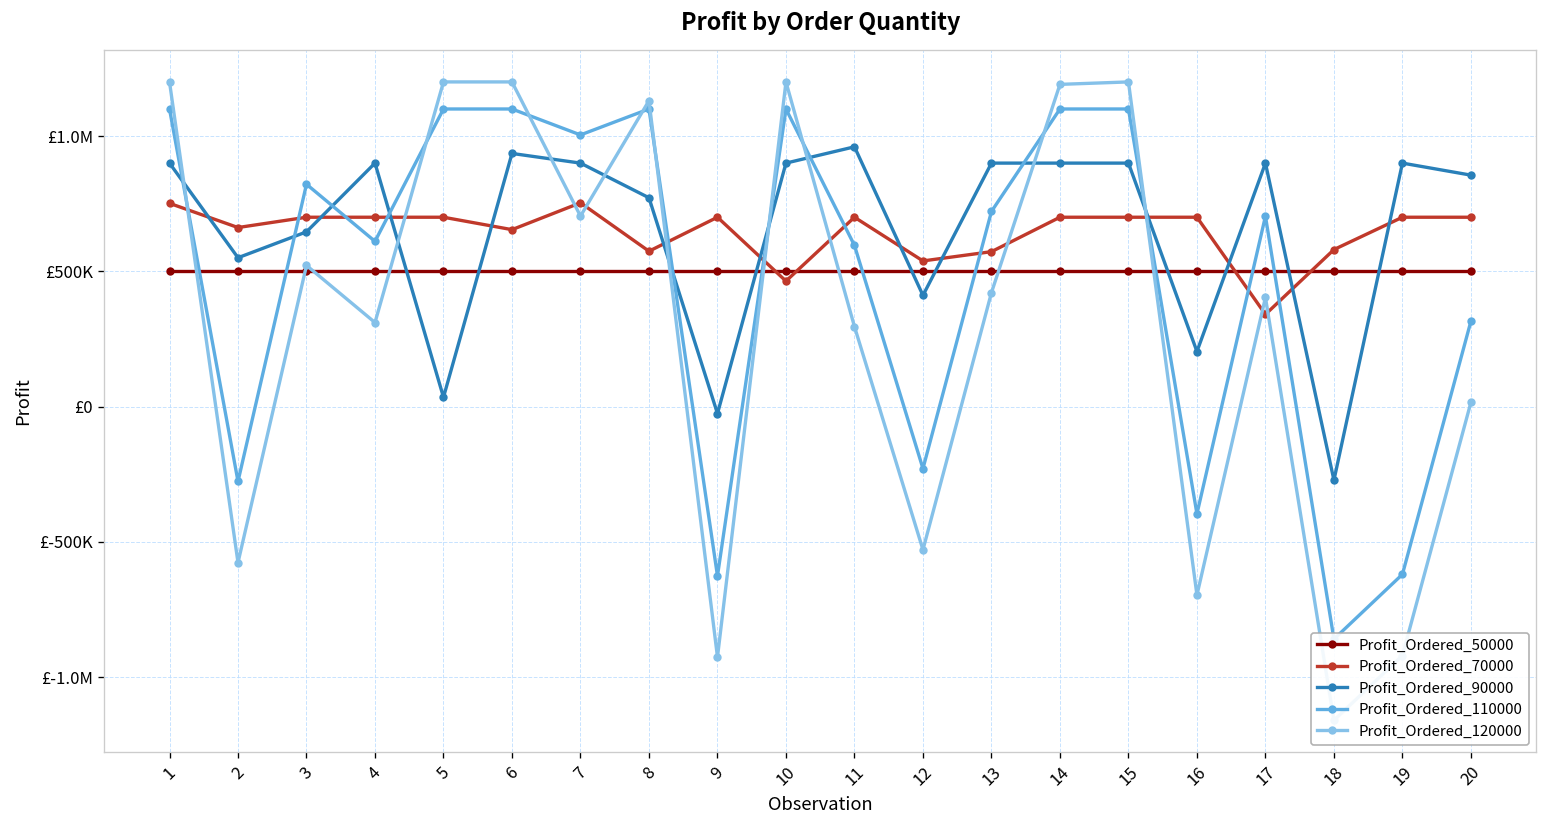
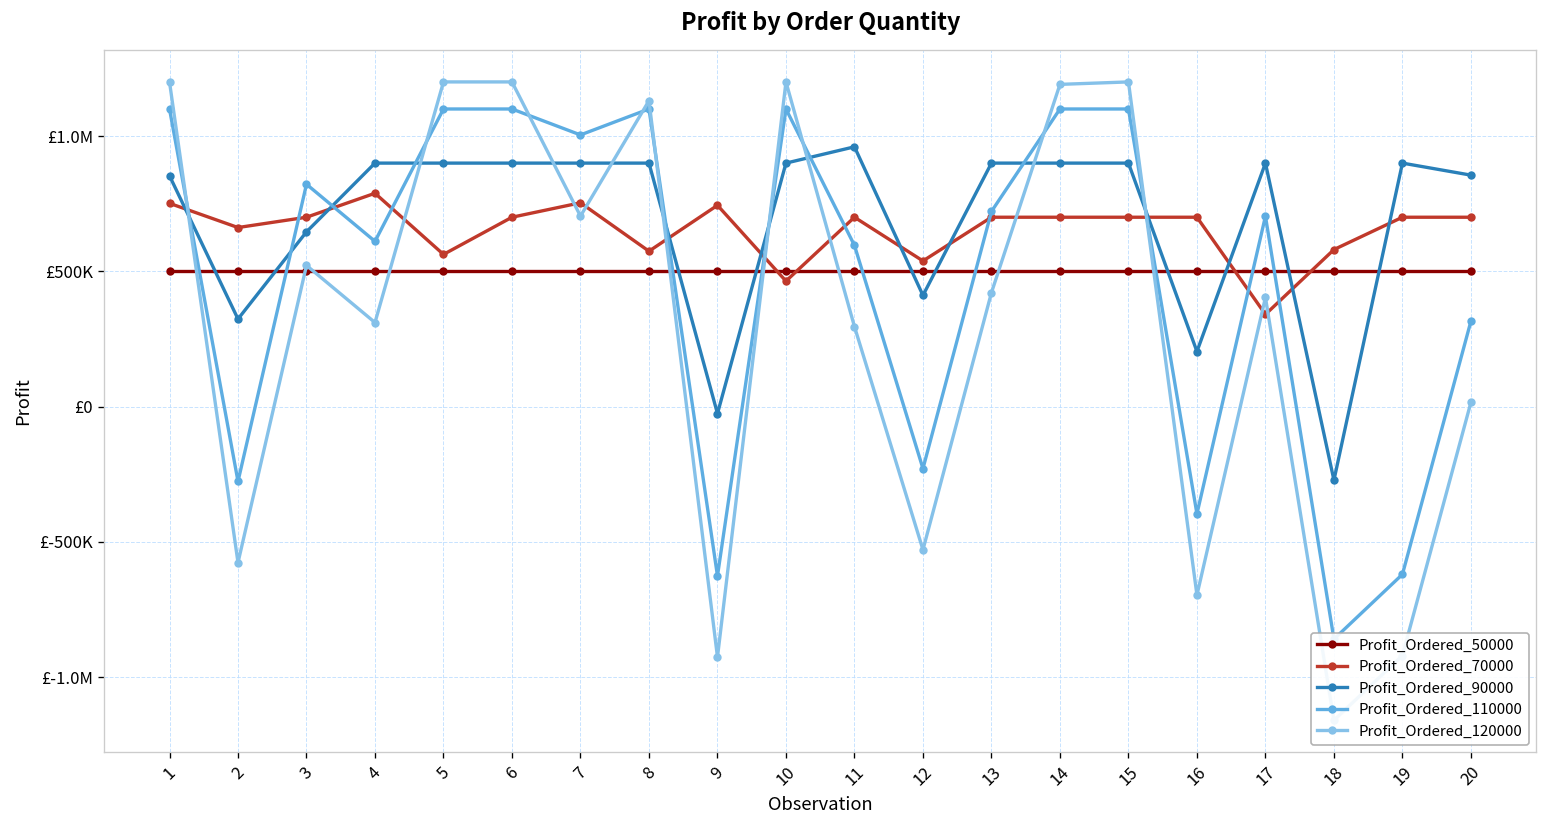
Profit_Ordered_90000, 1: £900000 -> £850000
Profit_Ordered_90000, 2: £550000 -> £320000
Profit_Ordered_70000, 4: £700000 -> £790000
Profit_Ordered_70000, 5: £700000 -> £560000
Profit_Ordered_90000, 5: £30000 -> £900000
Profit_Ordered_70000, 6: £650000 -> £700000
Profit_Ordered_90000, 6: £940000 -> £900000
Profit_Ordered_90000, 8: £770000 -> £900000
Profit_Ordered_70000, 9: £700000 -> £740000
Profit_Ordered_70000, 13: £570000 -> £700000
